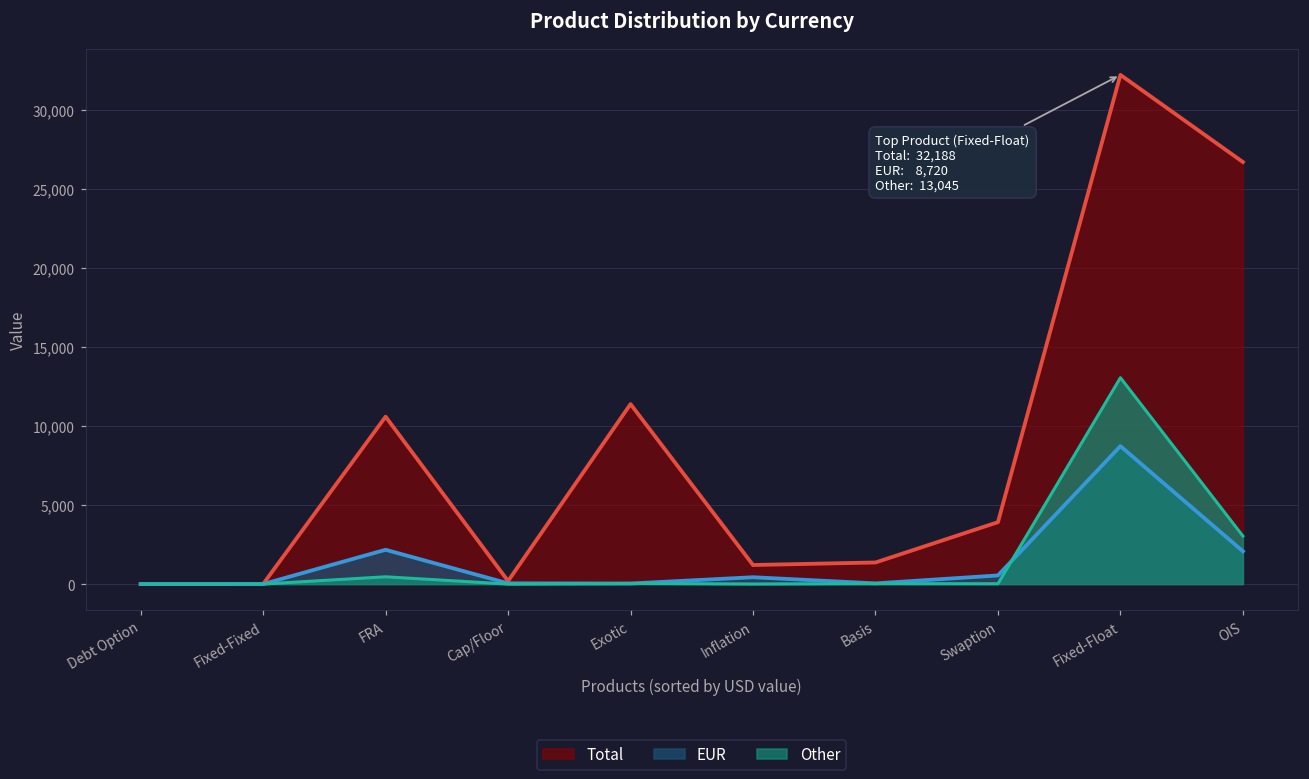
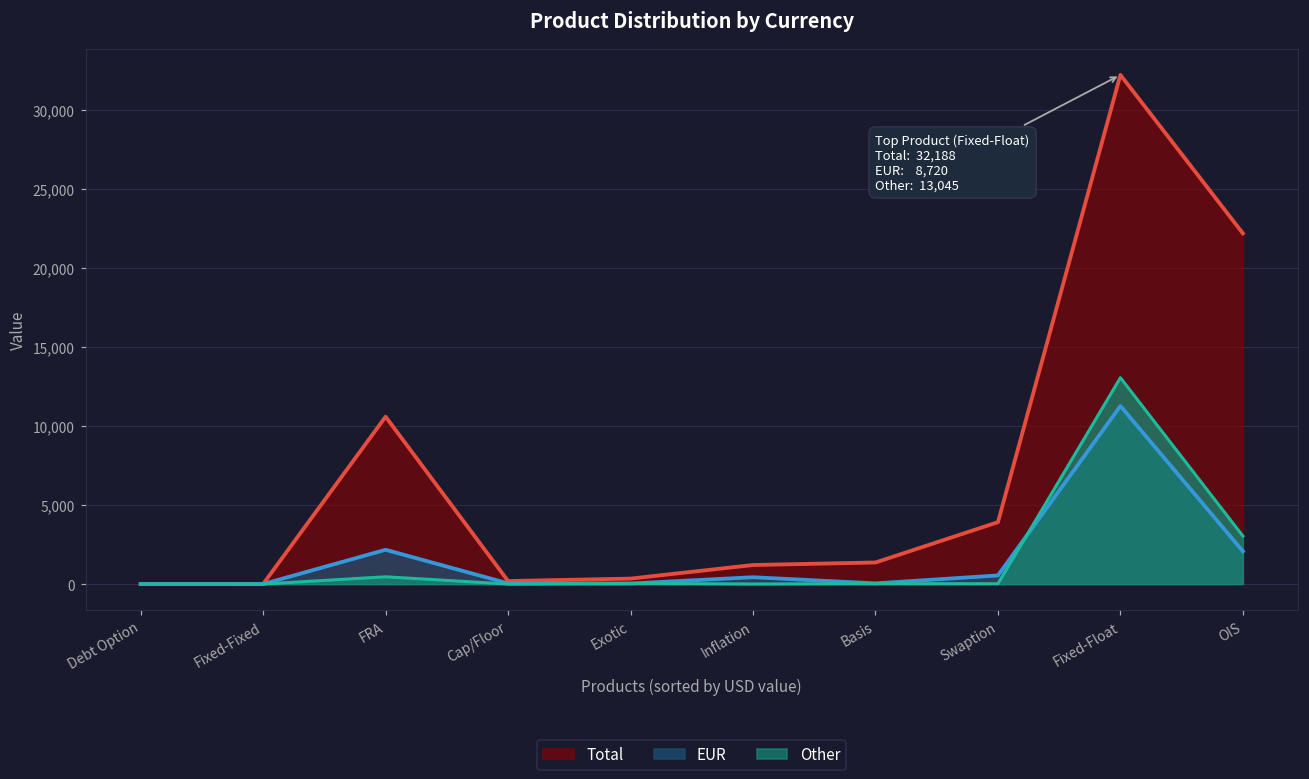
Total, Exotic: 11,400 -> 300
EUR, Fixed-Float: 8,700 -> 11,300
Total, OIS: 26,700 -> 22,200
